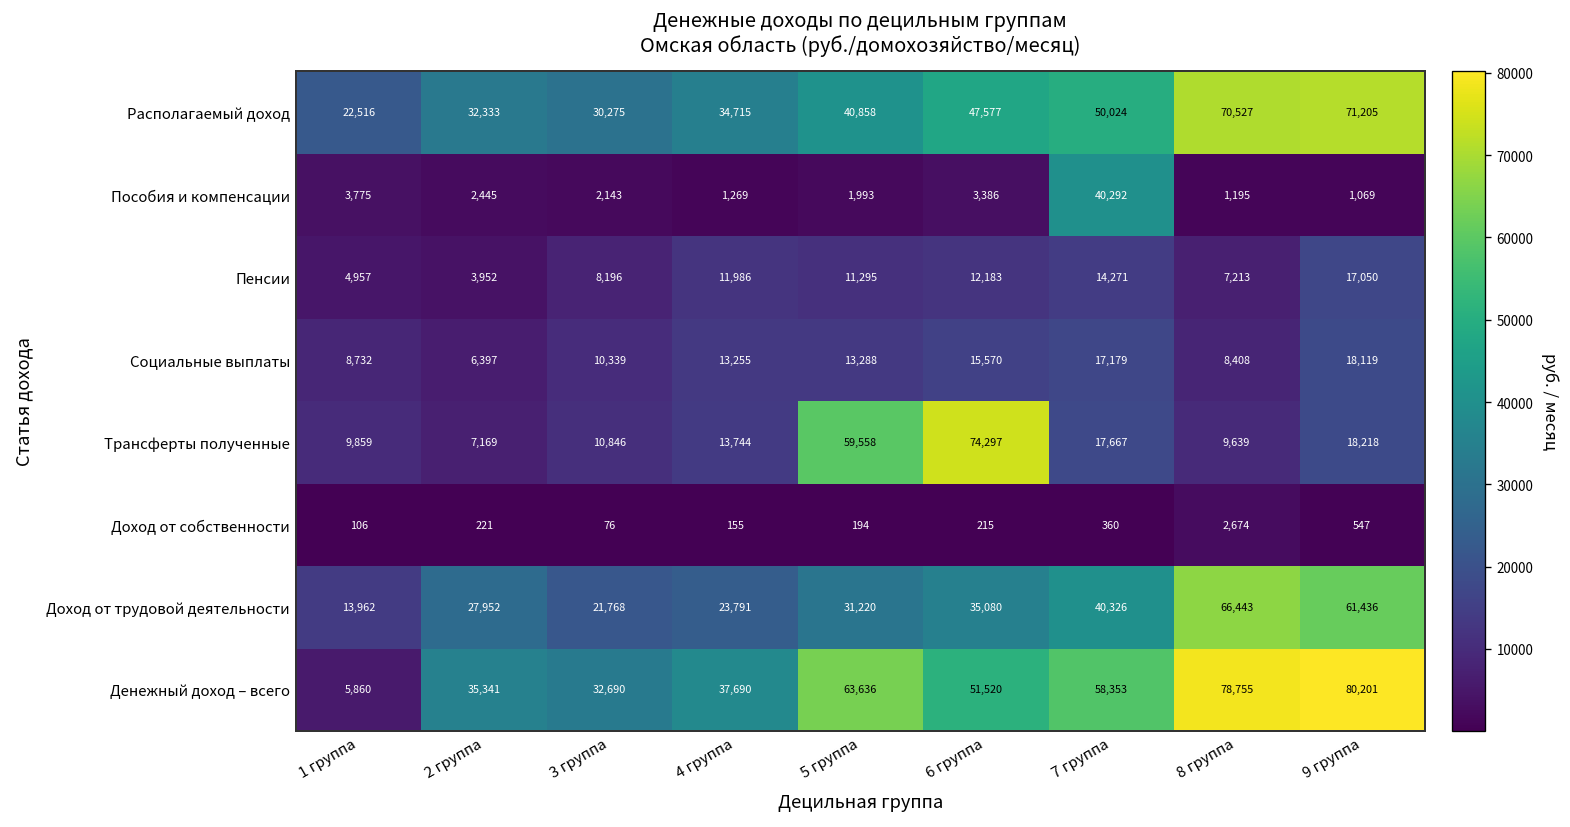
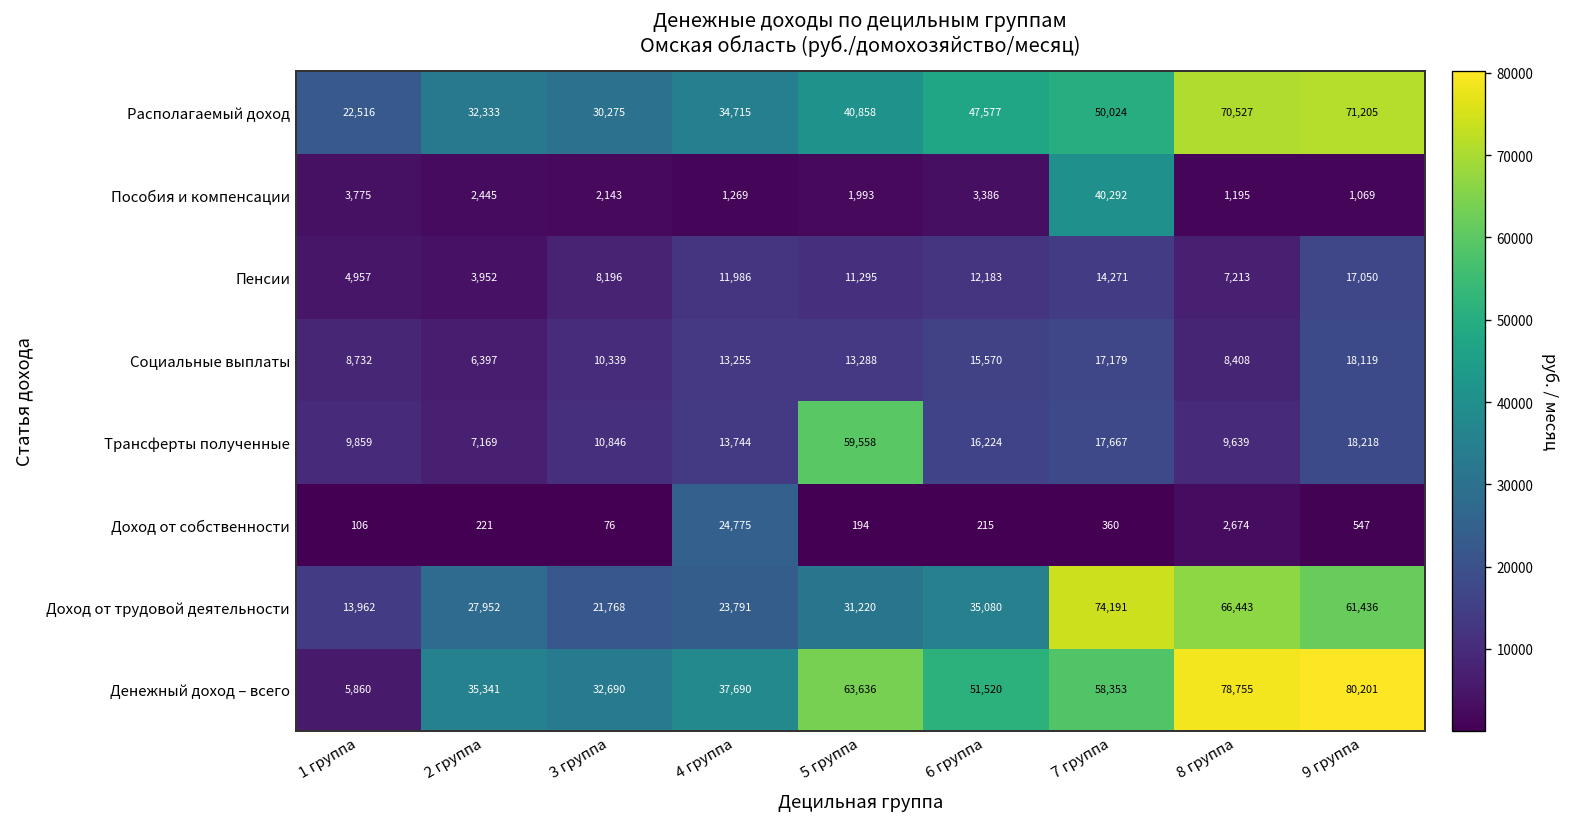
Трансферты полученные, 6 группа: 74,297 -> 16,224
Доход от собственности, 4 группа: 155 -> 24,775
Доход от трудовой деятельности, 7 группа: 40,326 -> 74,191
